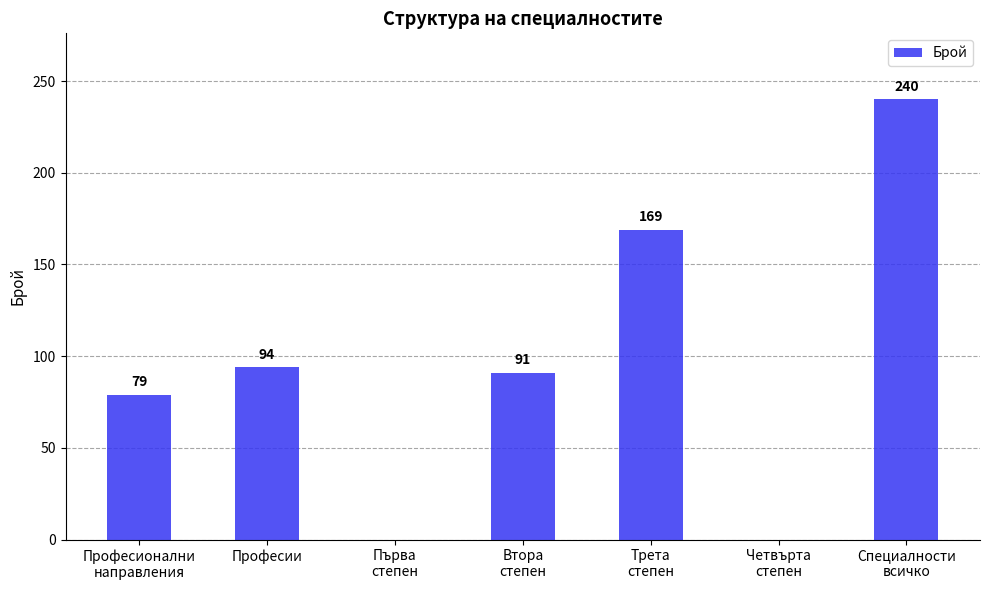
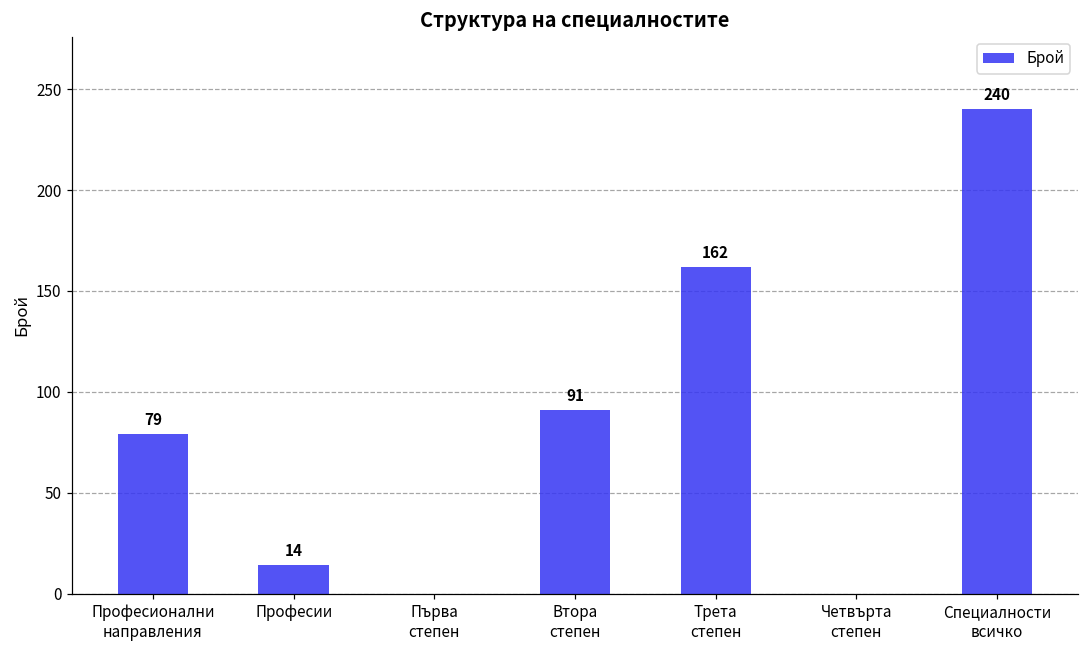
Професии: 94 -> 14
Трета степен: 169 -> 162
